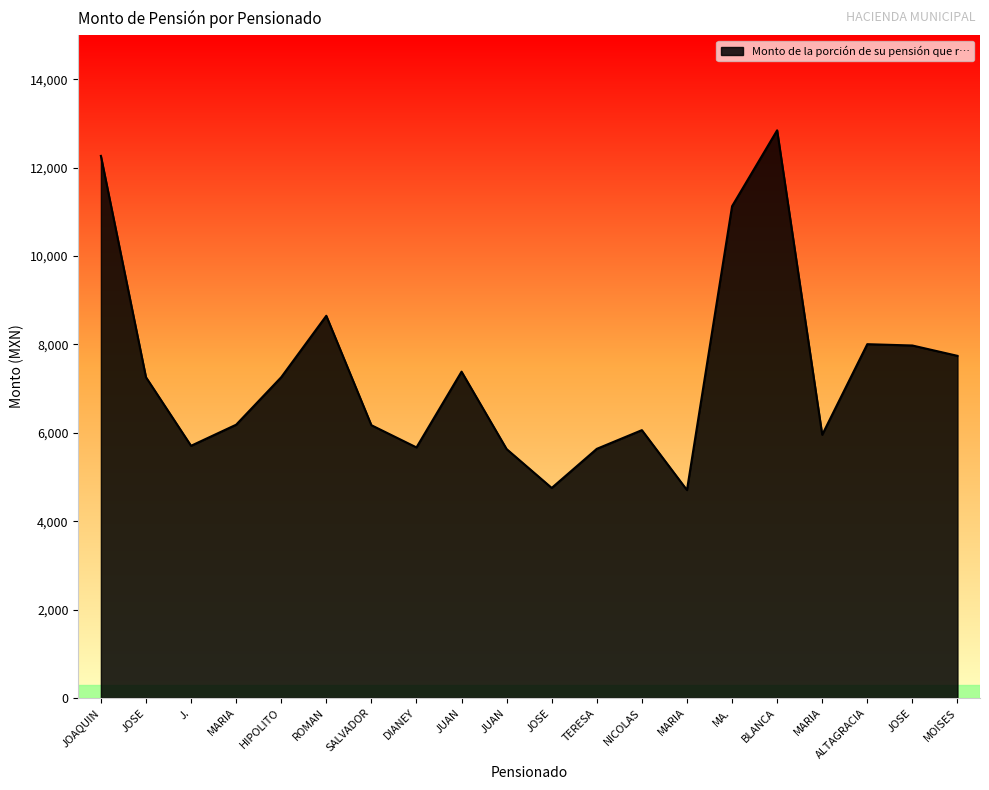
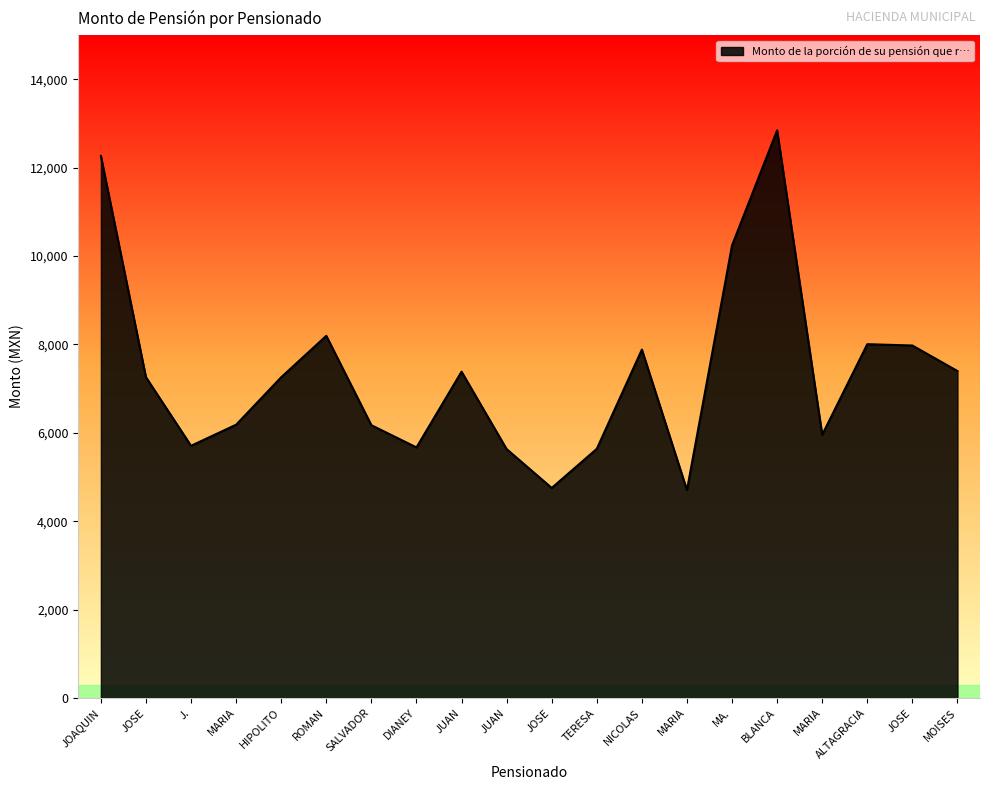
ROMAN: 8,600 -> 8,200
NICOLAS: 6,100 -> 7,900
MA.: 11,100 -> 10,200
MOISES: 7,700 -> 7,400
